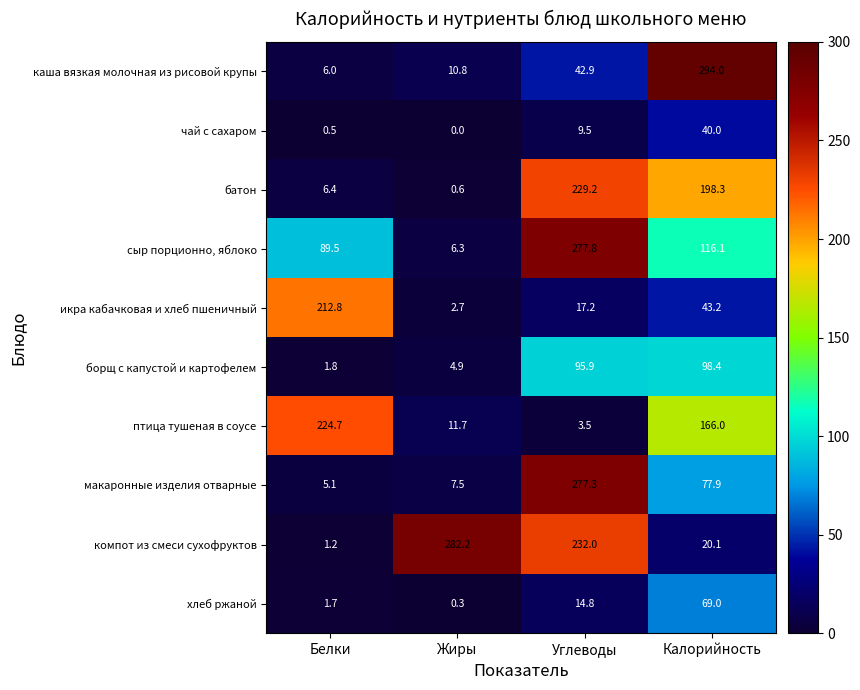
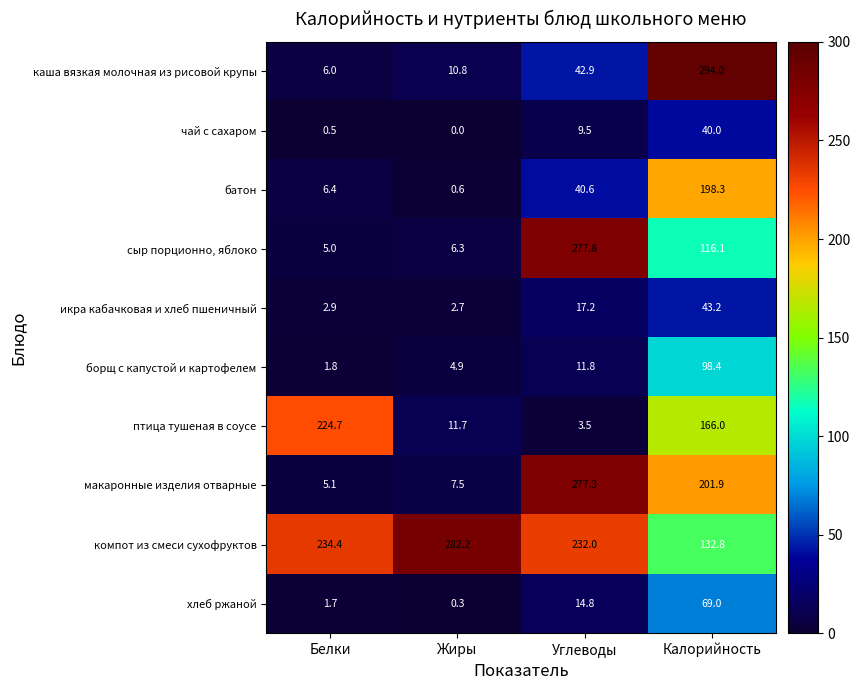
батон, Углеводы: 229.2 -> 40.6
сыр порционно, яблоко, Белки: 89.5 -> 5.0
икра кабачковая и хлеб пшеничный, Белки: 212.8 -> 2.9
борщ с капустой и картофелем, Углеводы: 95.9 -> 11.8
макаронные изделия отварные, Калорийность: 77.9 -> 201.9
компот из смеси сухофруктов, Белки: 1.2 -> 234.4
компот из смеси сухофруктов, Калорийность: 20.1 -> 132.8
